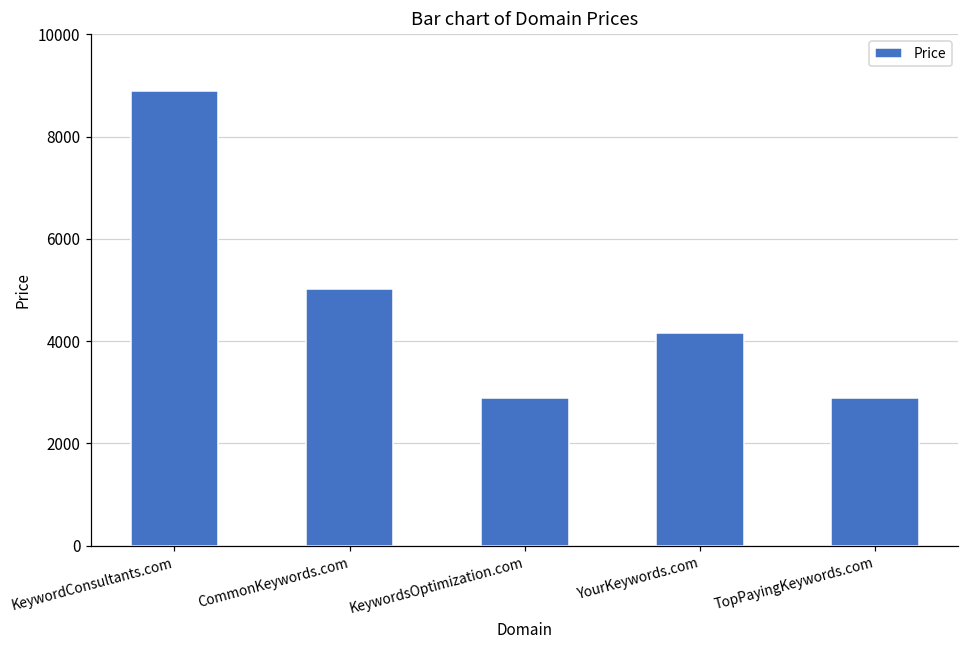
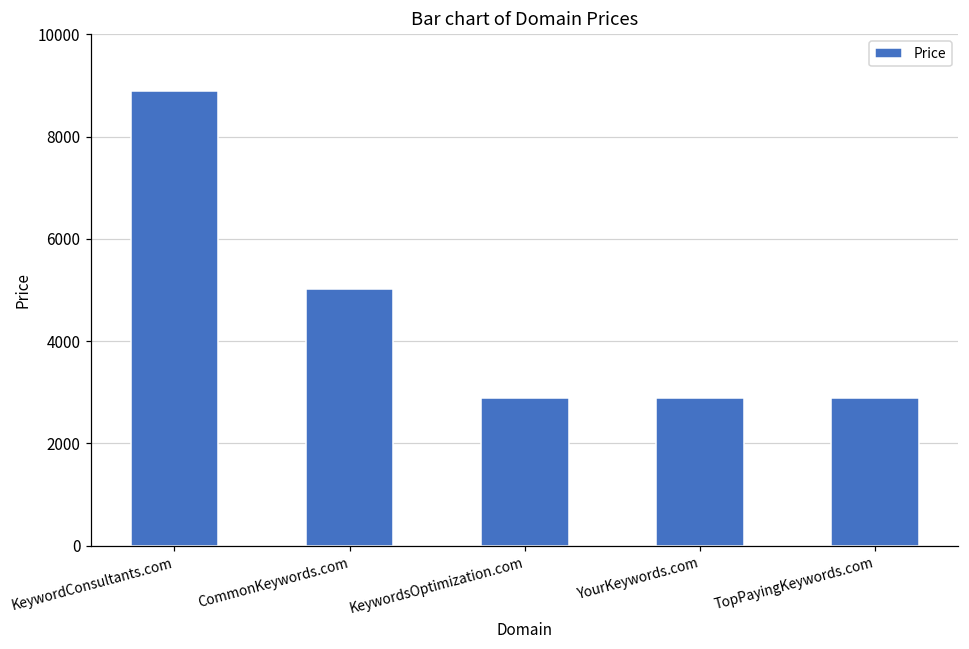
YourKeywords.com: 4200 -> 2900
